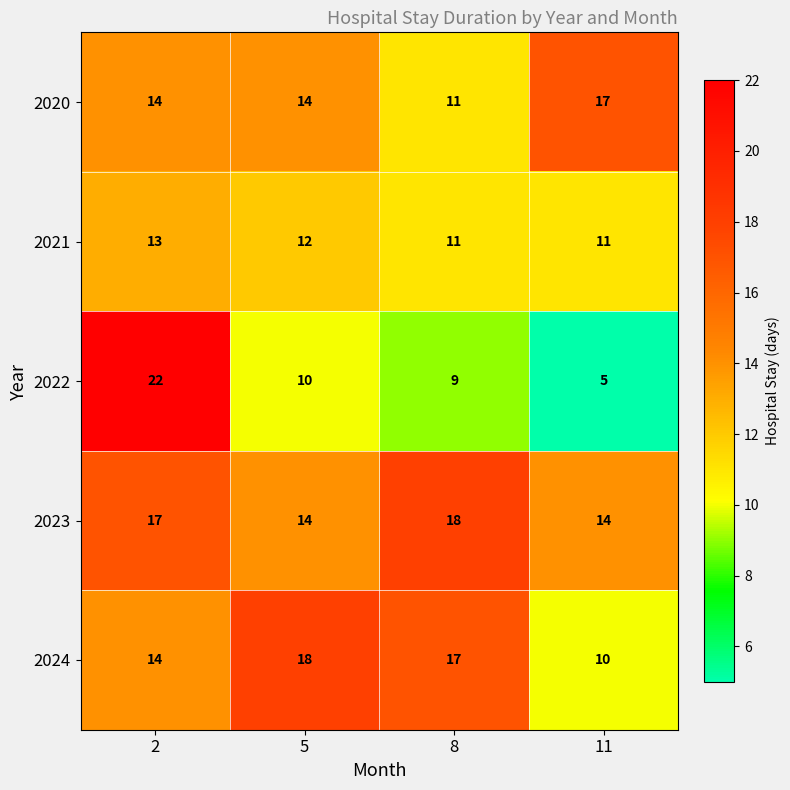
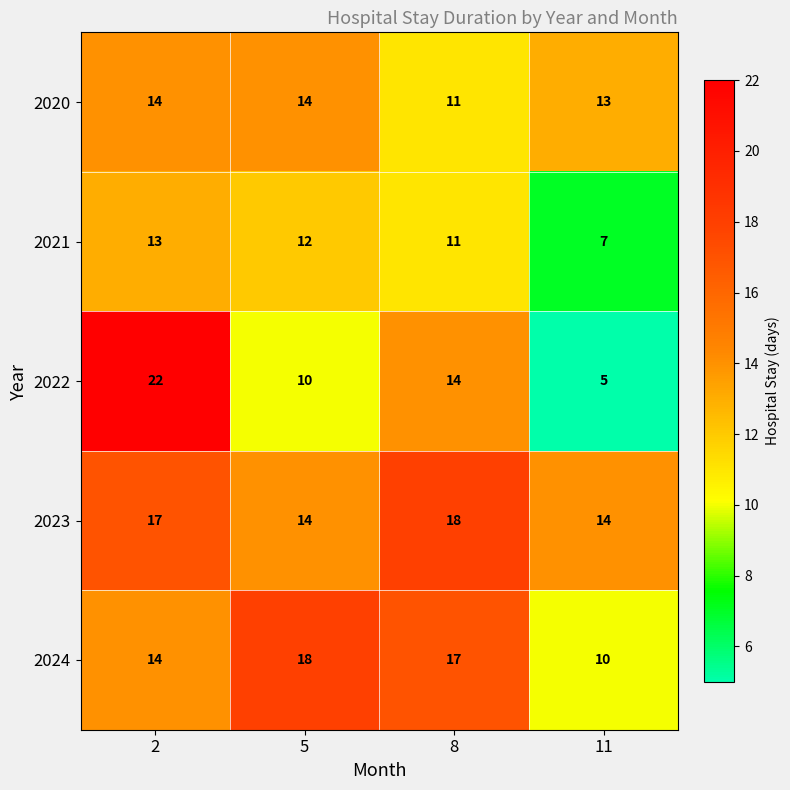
2020, 11: 17 -> 13
2021, 11: 11 -> 7
2022, 8: 9 -> 14
